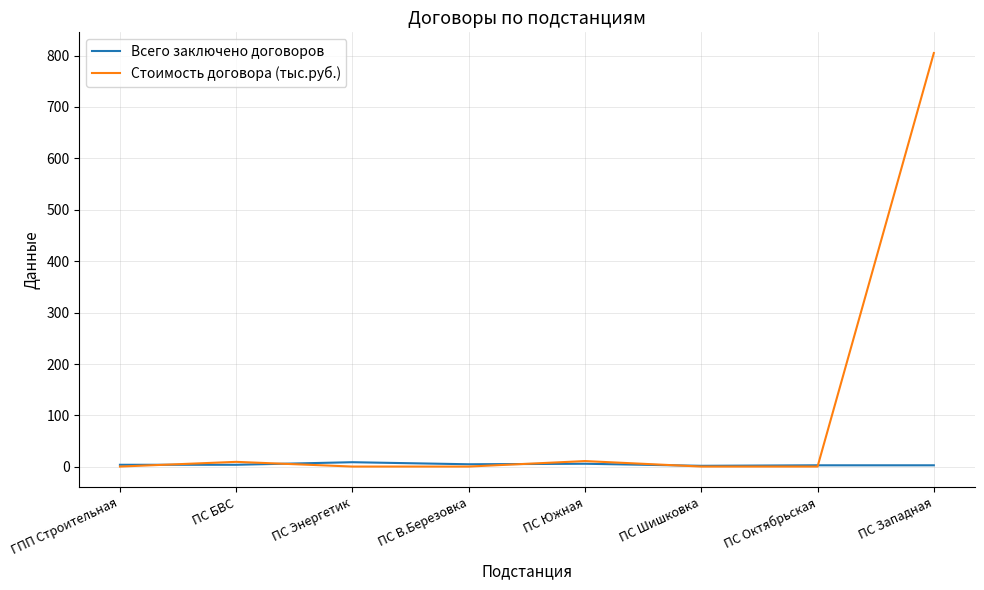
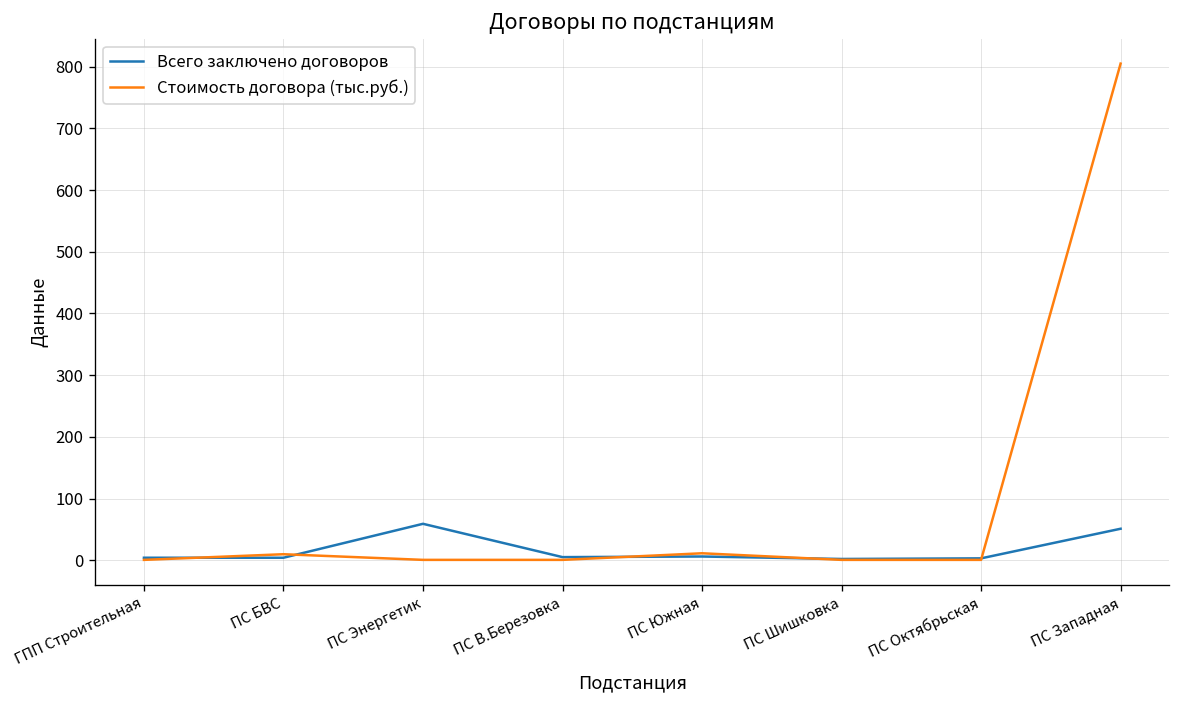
Всего заключено договоров, ПС Энергетик: 10 -> 60
Всего заключено договоров, ПС Западная: 0 -> 50
